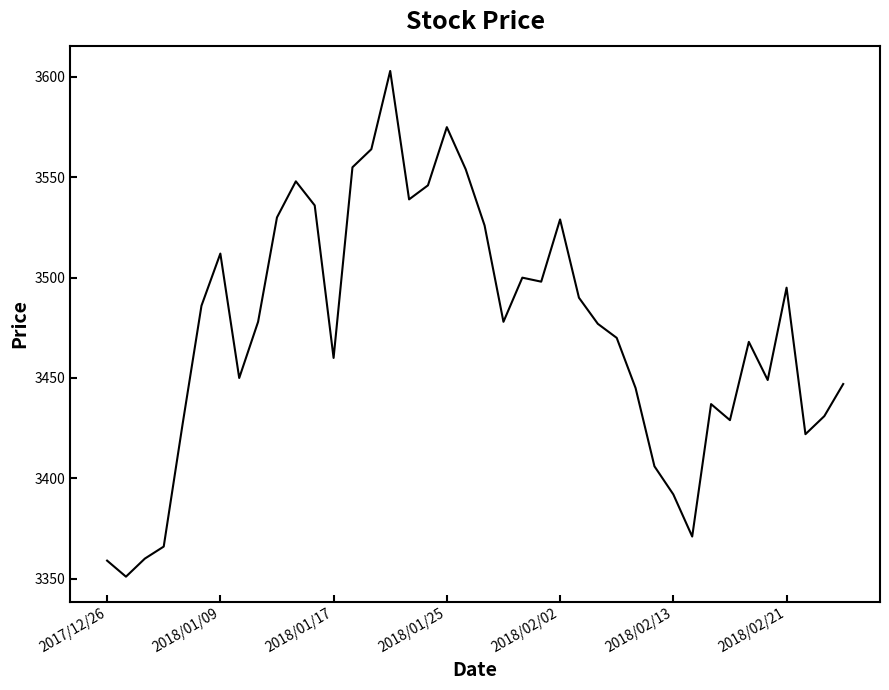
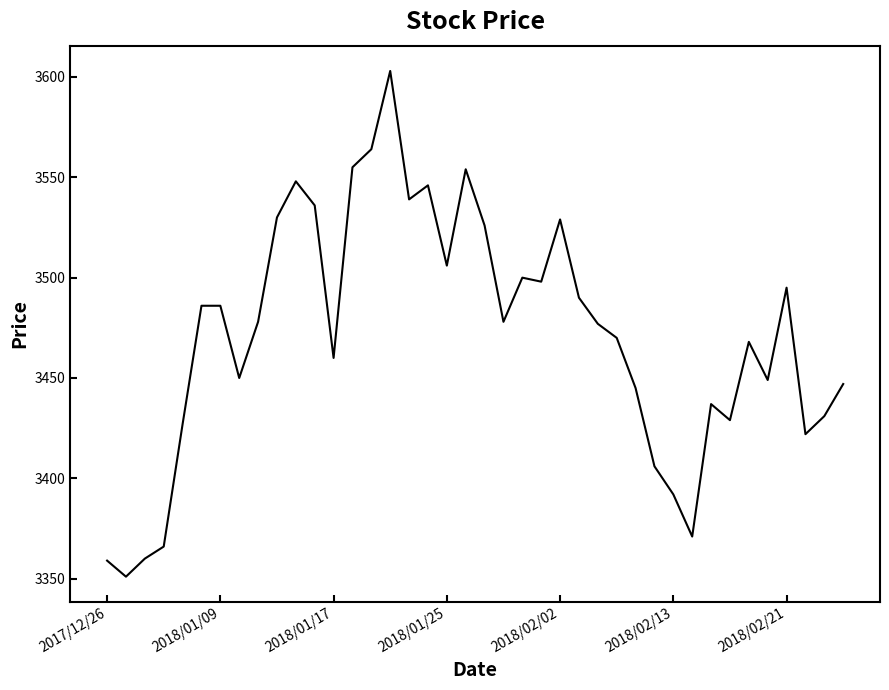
2018/01/09: 3512 -> 3486
2018/01/25: 3575 -> 3506
